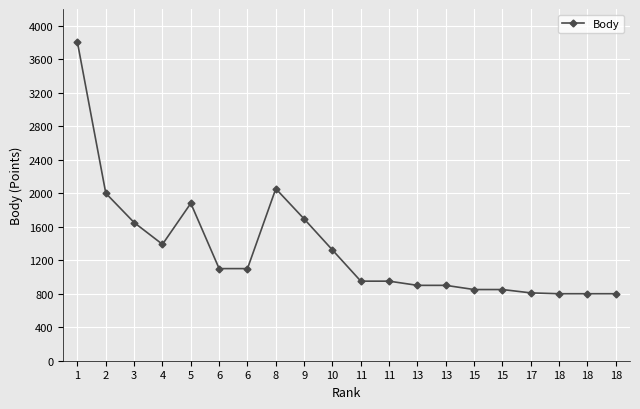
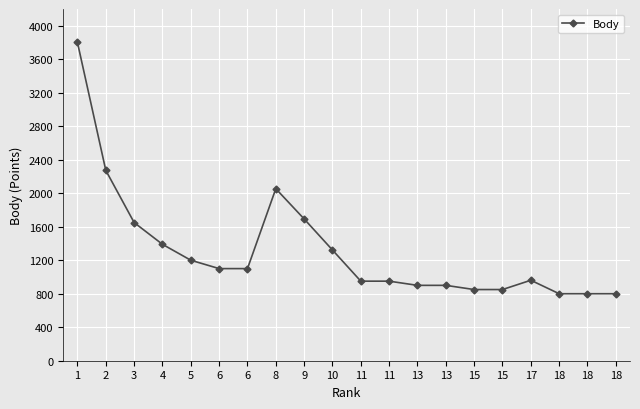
2: 2000 -> 2300
5: 1900 -> 1200
17: 800 -> 1000
